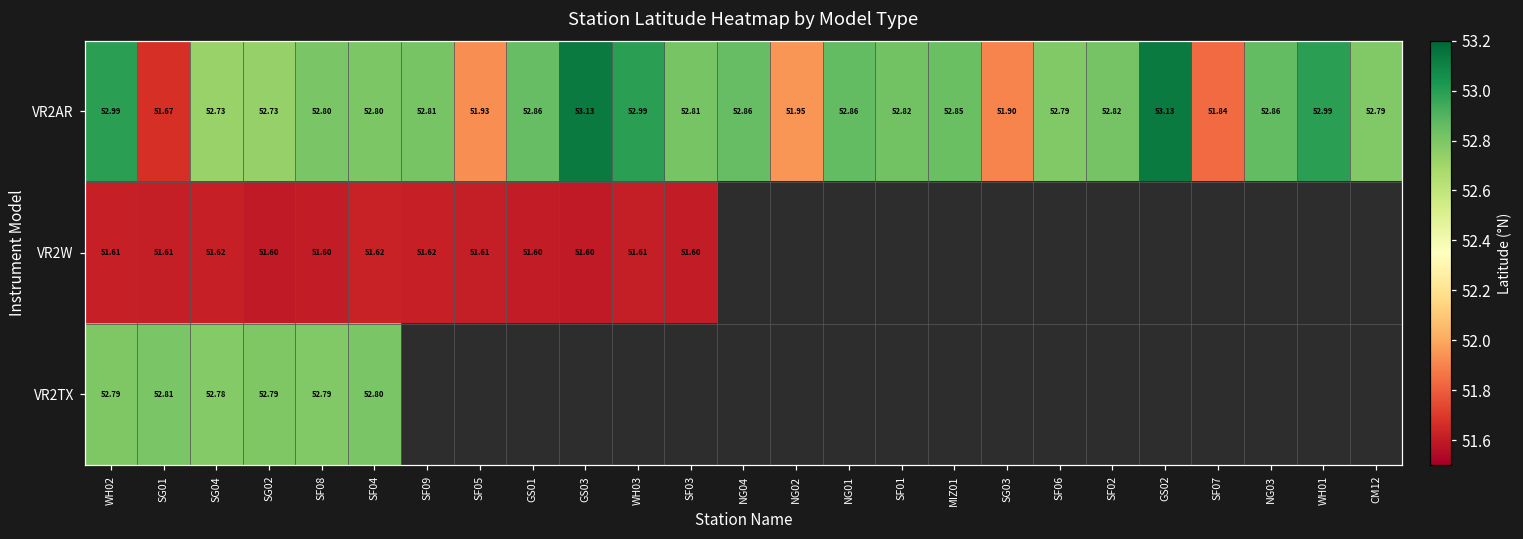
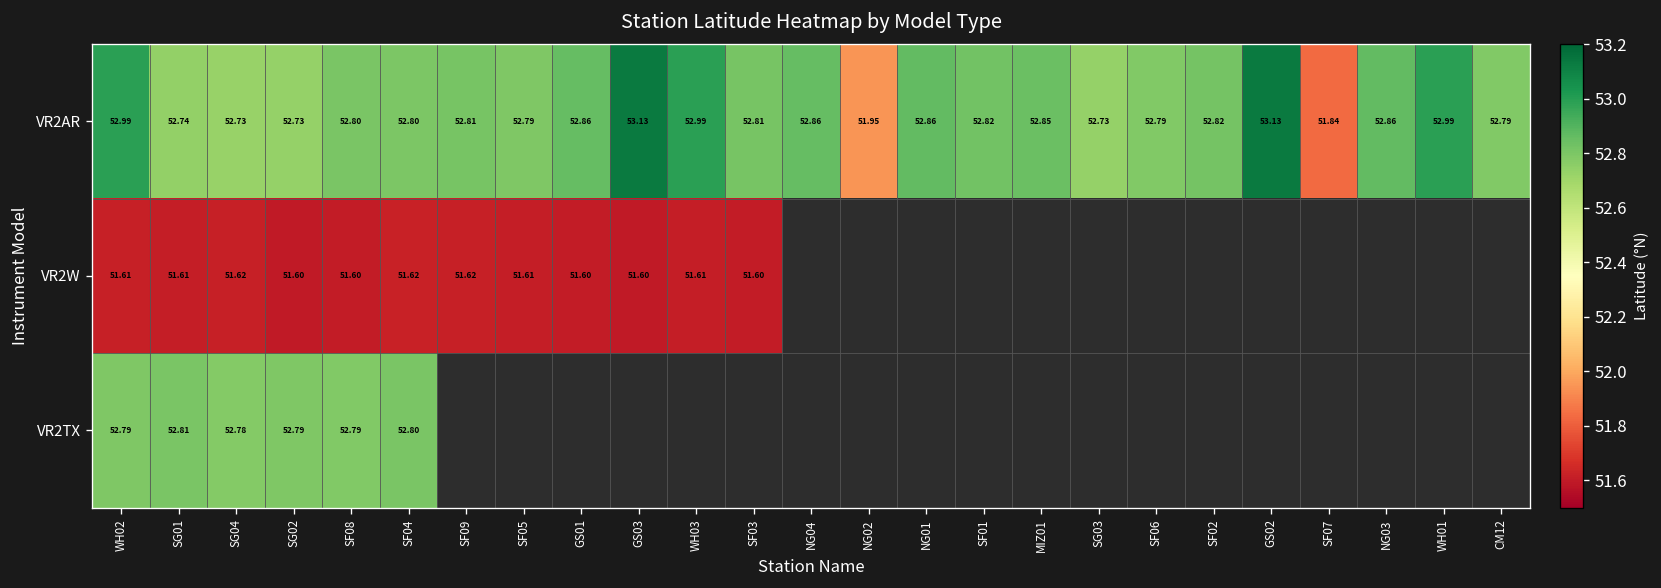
VR2AR, SG01: 51.67 -> 52.74
VR2AR, SF05: 51.93 -> 52.79
VR2AR, SG03: 51.90 -> 52.73
